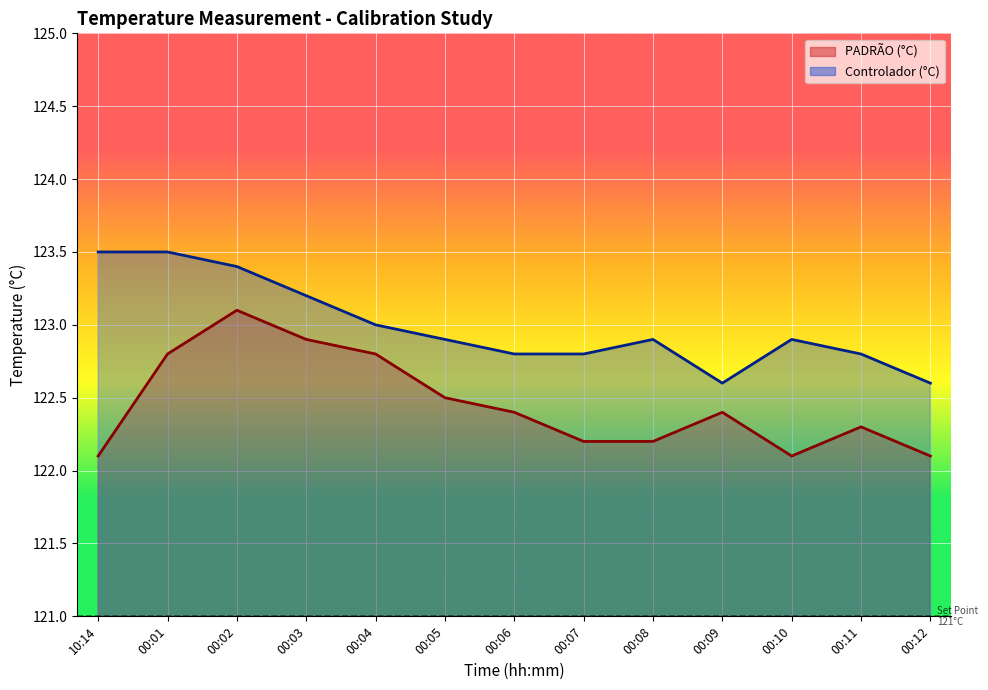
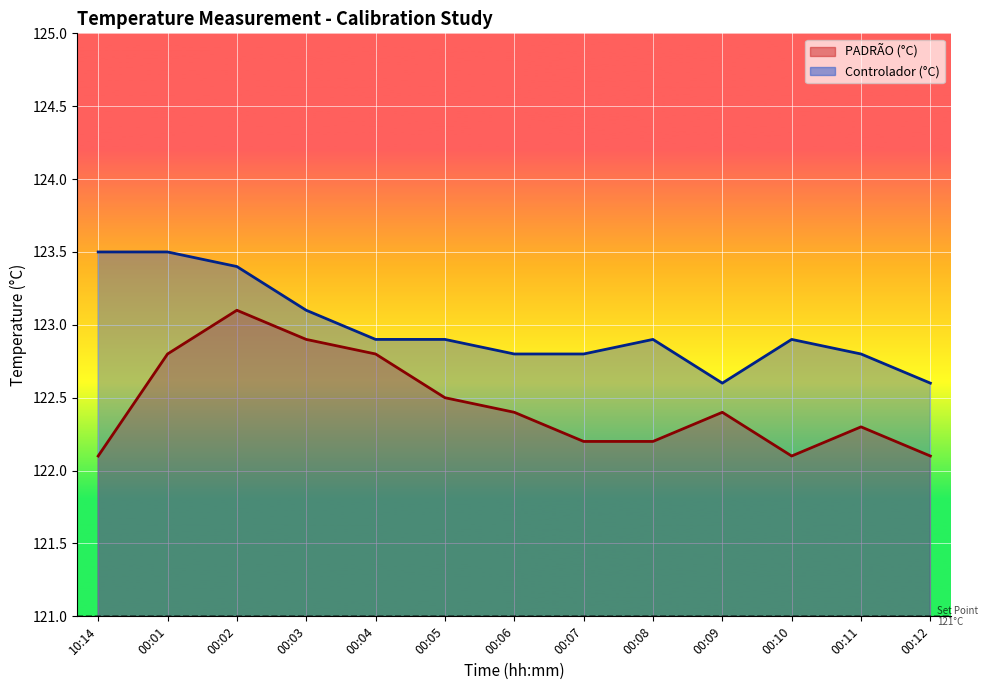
Controlador (°C), 00:03: 123.2 -> 123.1
Controlador (°C), 00:04: 123.0 -> 122.9
